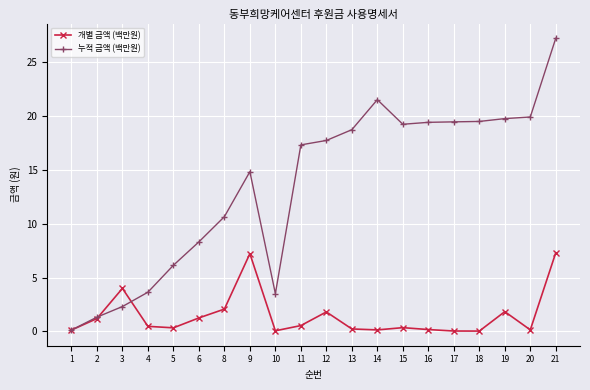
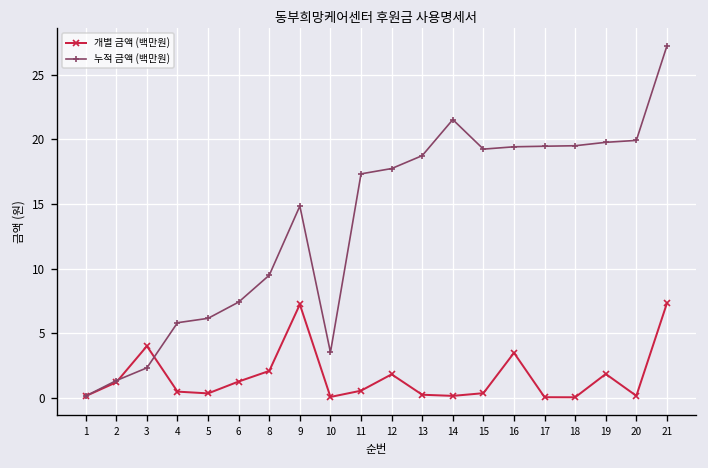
누적 금액 (백만원), 4: 3.6 -> 5.8
누적 금액 (백만원), 6: 8.3 -> 7.4
누적 금액 (백만원), 8: 10.7 -> 9.5
개별 금액 (백만원), 16: 0.2 -> 3.5
